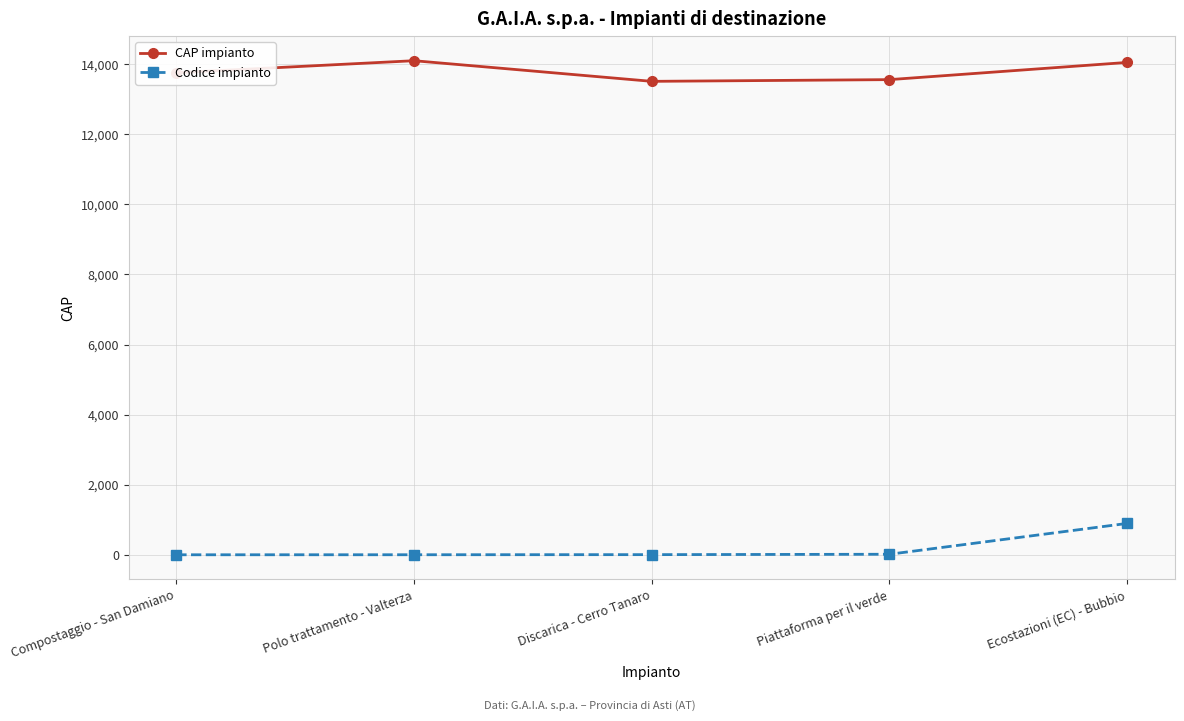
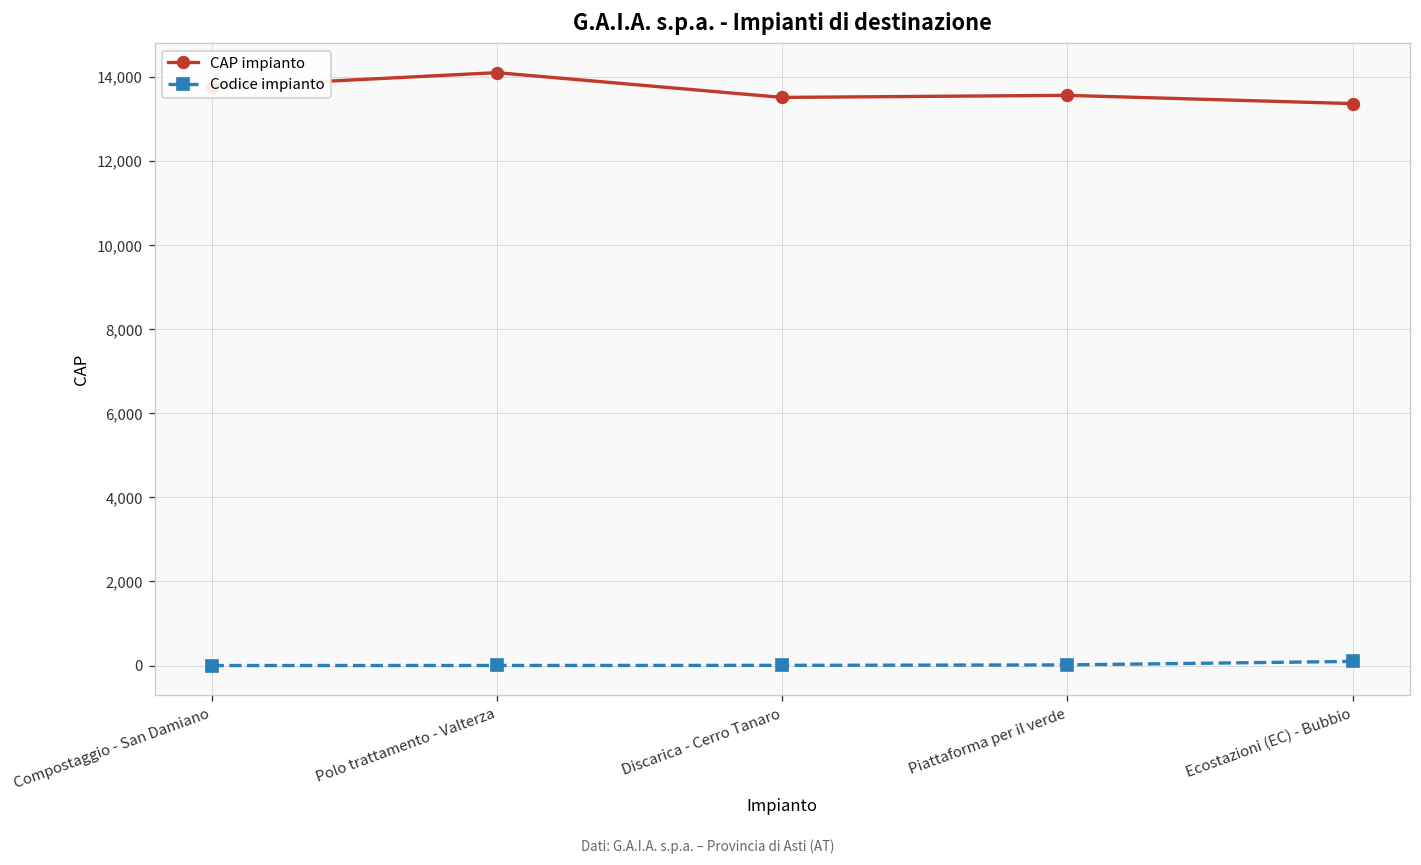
CAP impianto, Ecostazioni (EC) - Bubbio: 14,100 -> 13,400
Codice impianto, Ecostazioni (EC) - Bubbio: 900 -> 100
